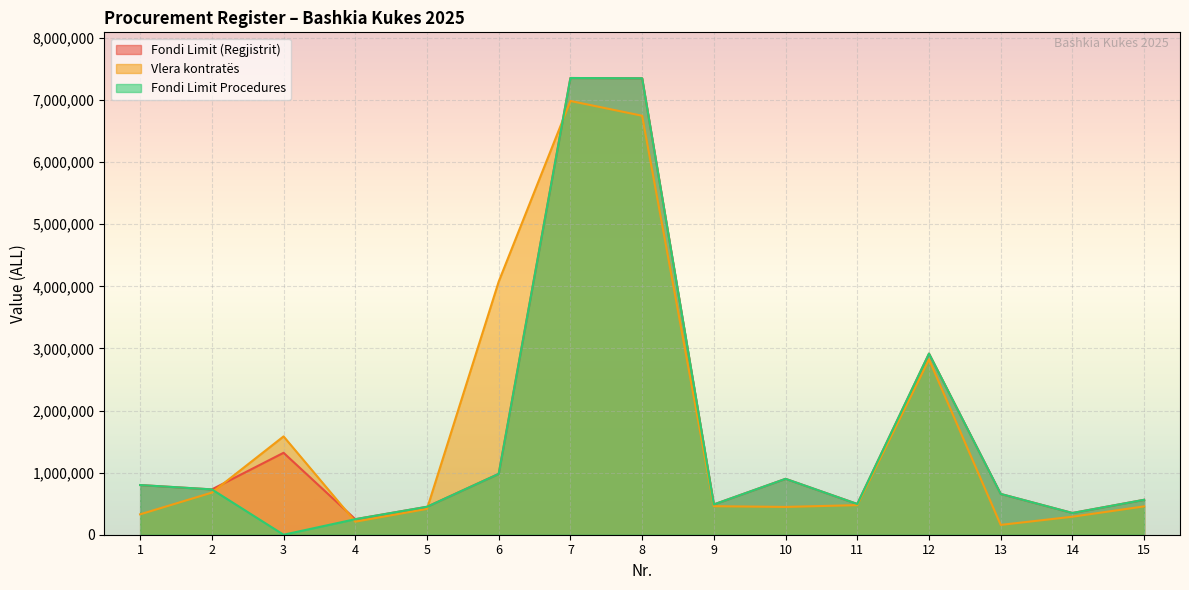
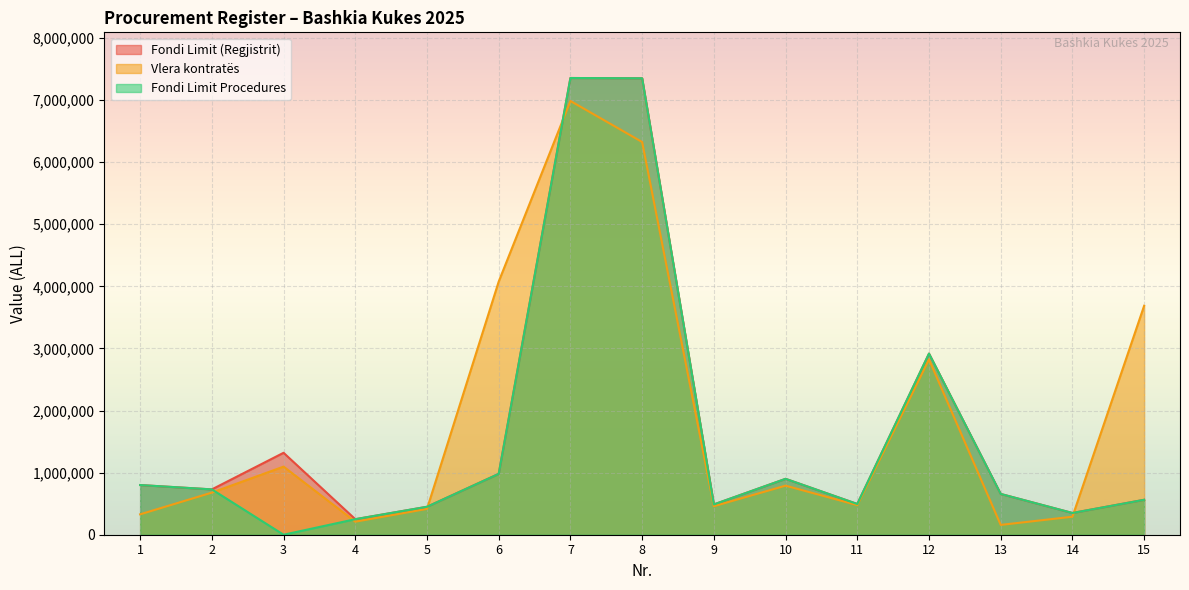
Vlera kontratës, 3: 1,600,000 -> 1,100,000
Vlera kontratës, 8: 6,700,000 -> 6,300,000
Vlera kontratës, 10: 400,000 -> 800,000
Vlera kontratës, 15: 500,000 -> 3,700,000
